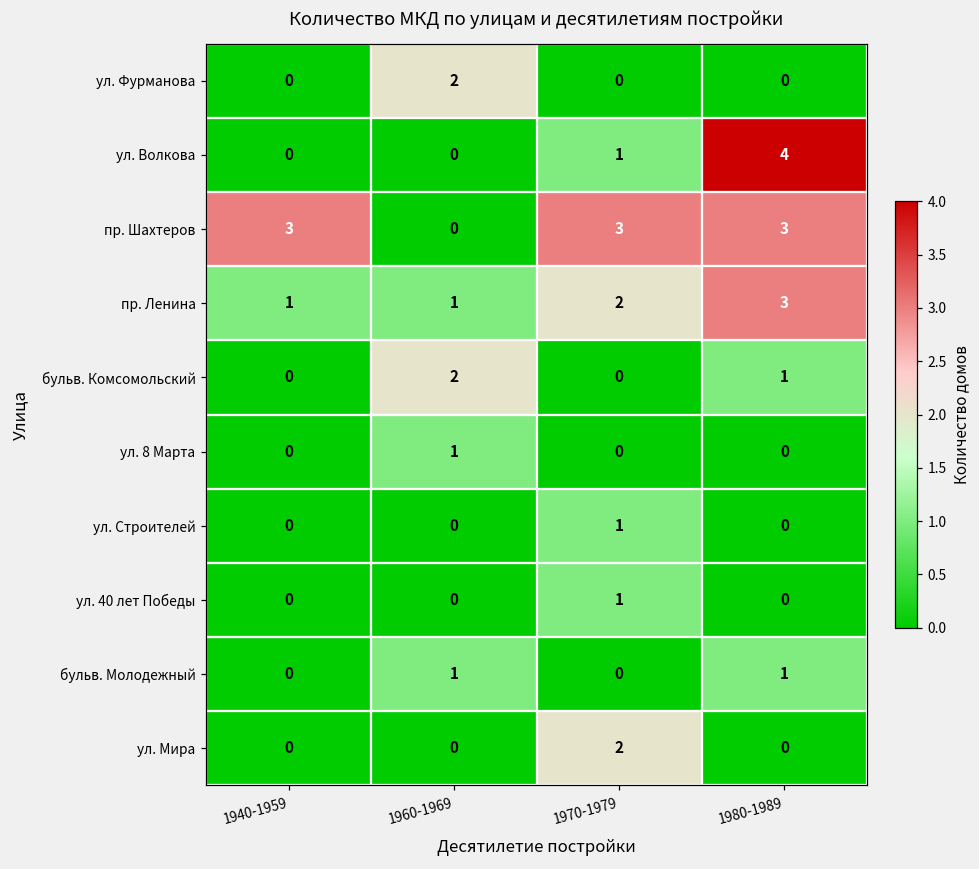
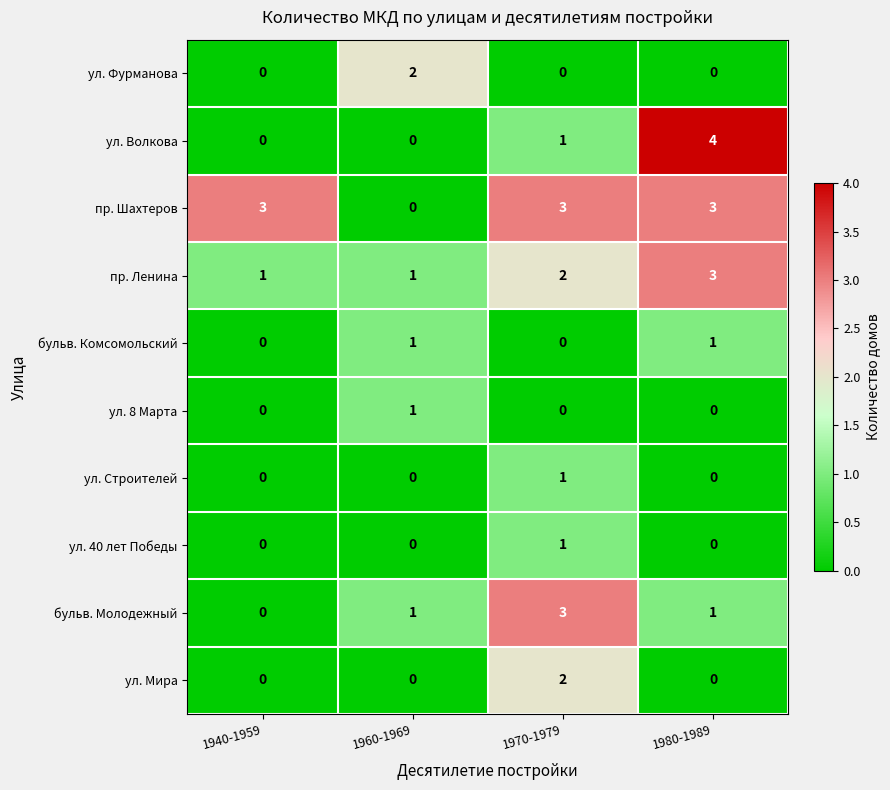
бульв. Комсомольский, 1960-1969: 2 -> 1
бульв. Молодежный, 1970-1979: 0 -> 3
